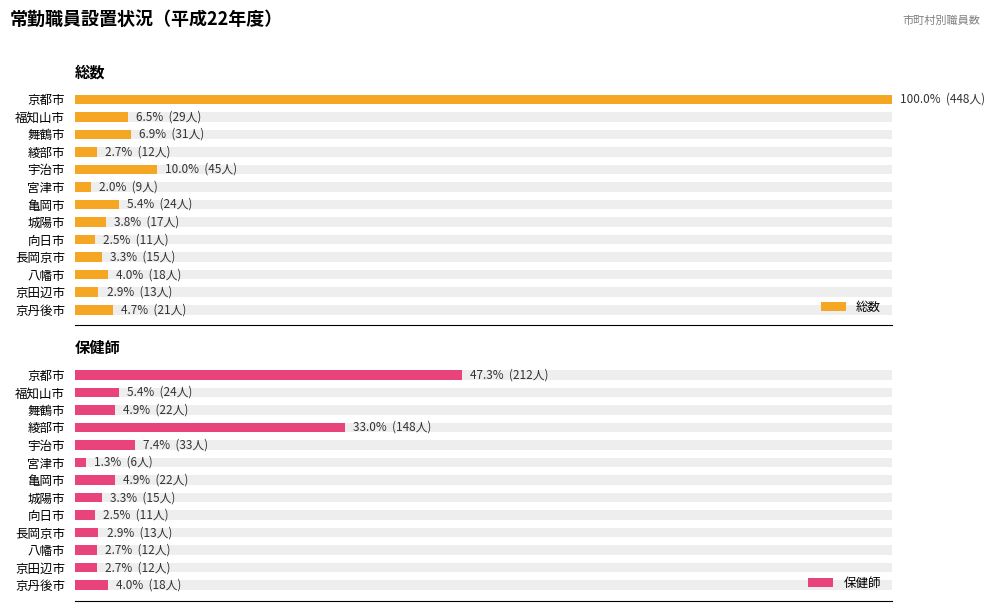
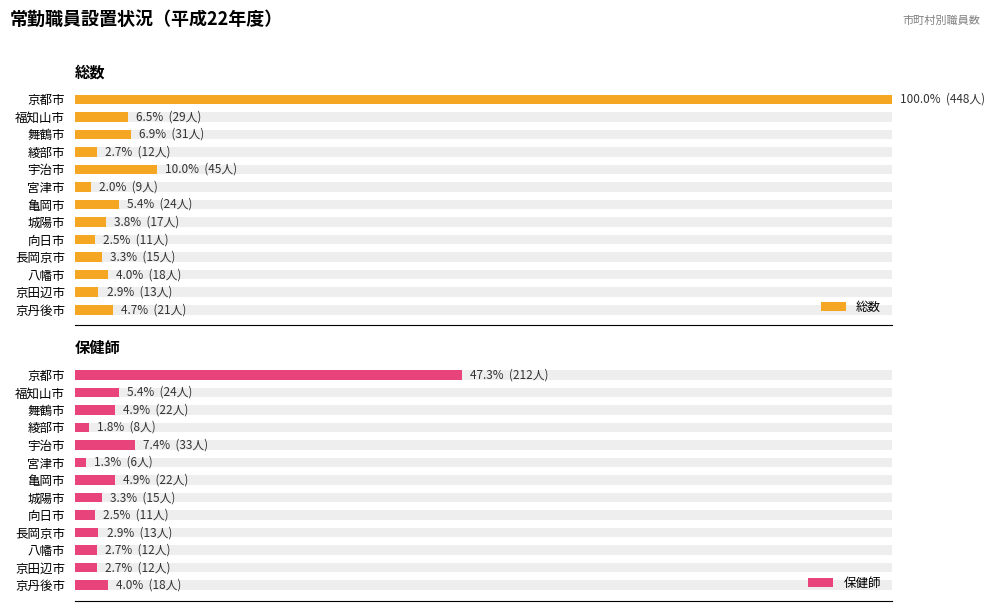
保健師, 保健師, 綾部市: 33.0% (148人) -> 1.8% (8人)
